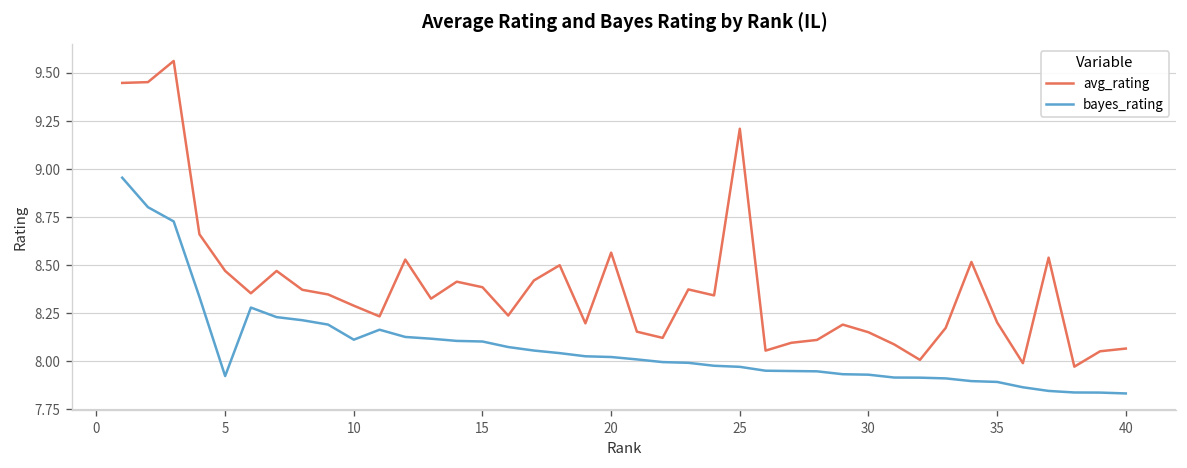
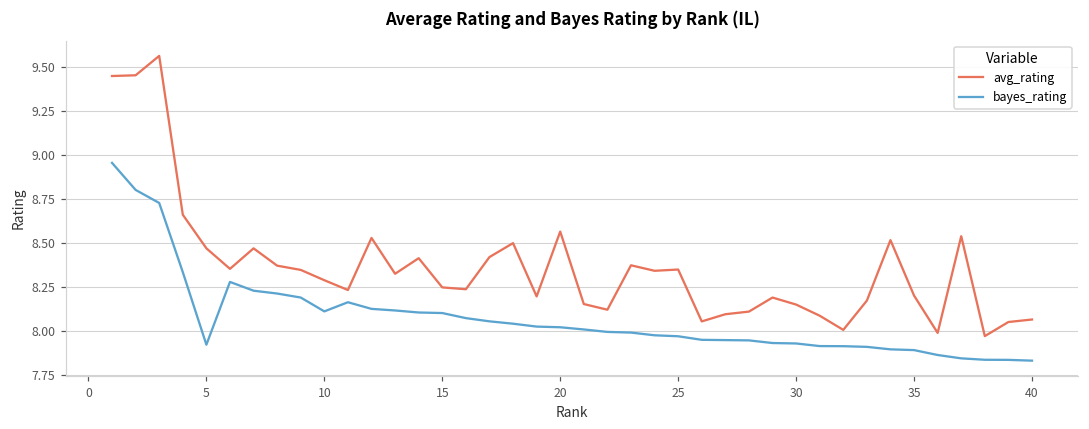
avg_rating, 15: 8.39 -> 8.25
avg_rating, 25: 9.21 -> 8.35
